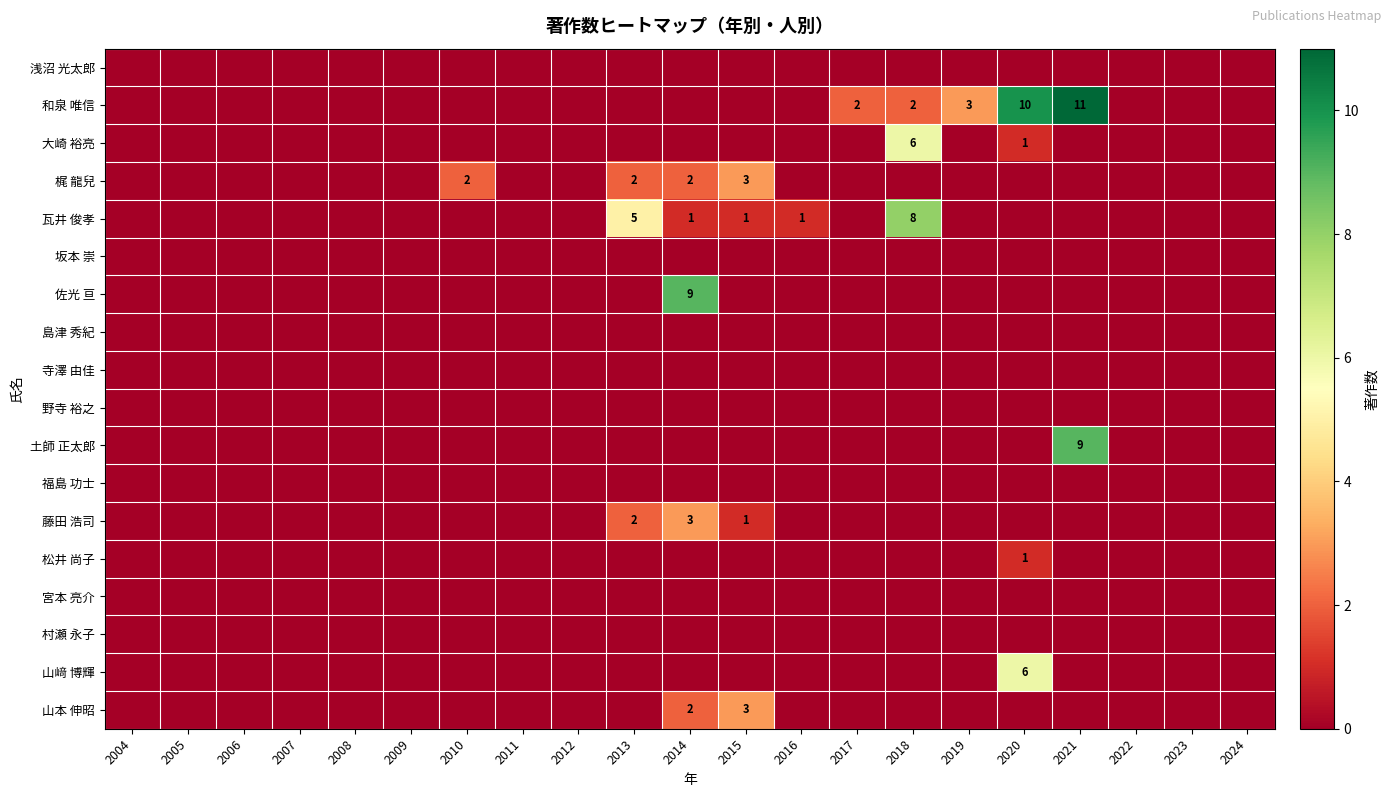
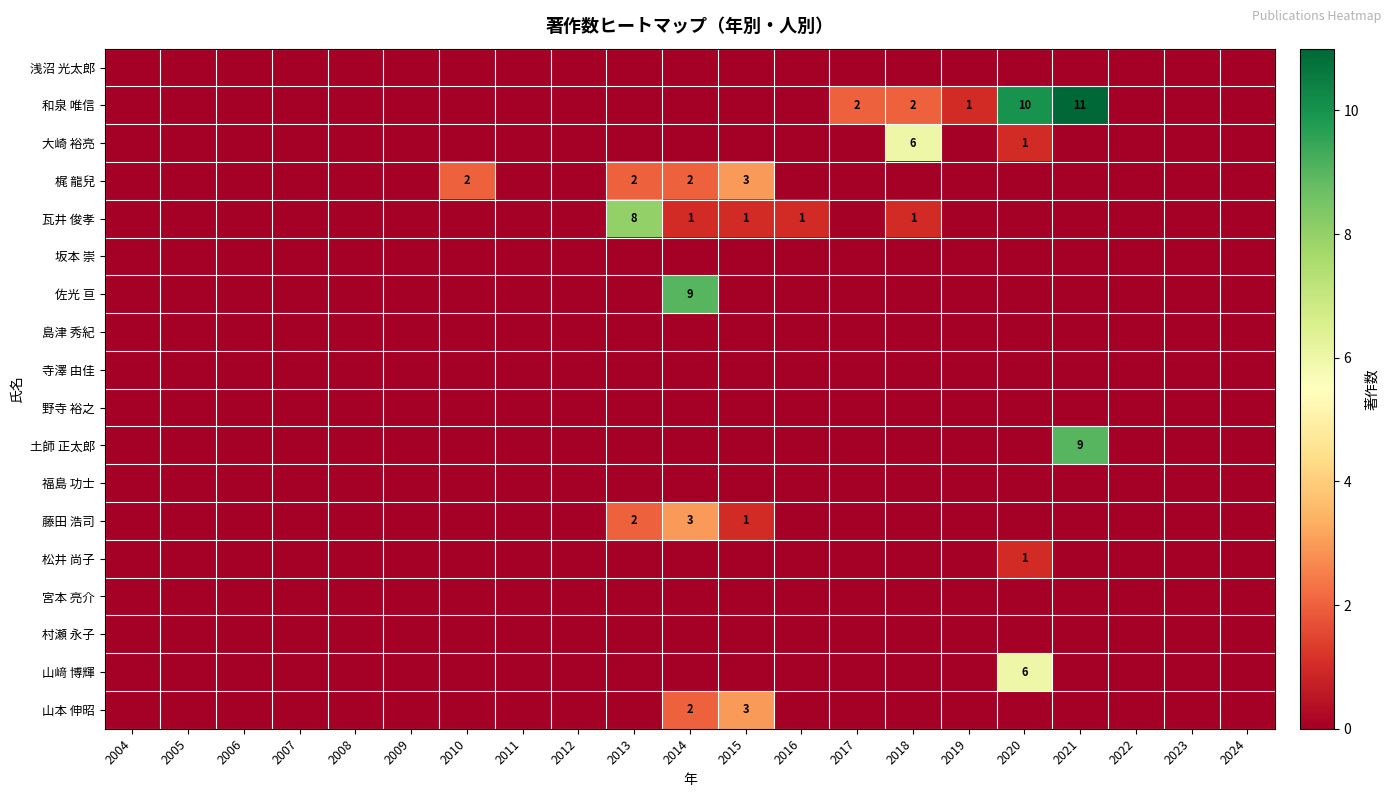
和泉 唯信, 2019: 3 -> 1
瓦井 俊孝, 2013: 5 -> 8
瓦井 俊孝, 2018: 8 -> 1
